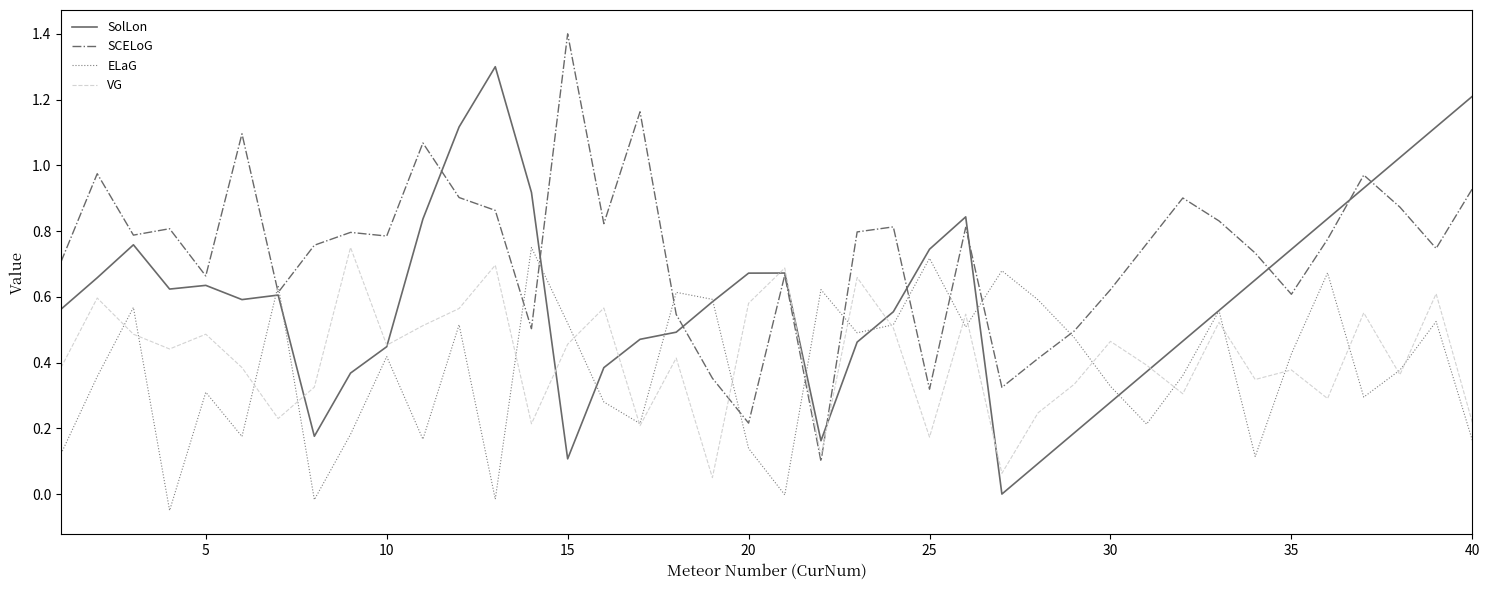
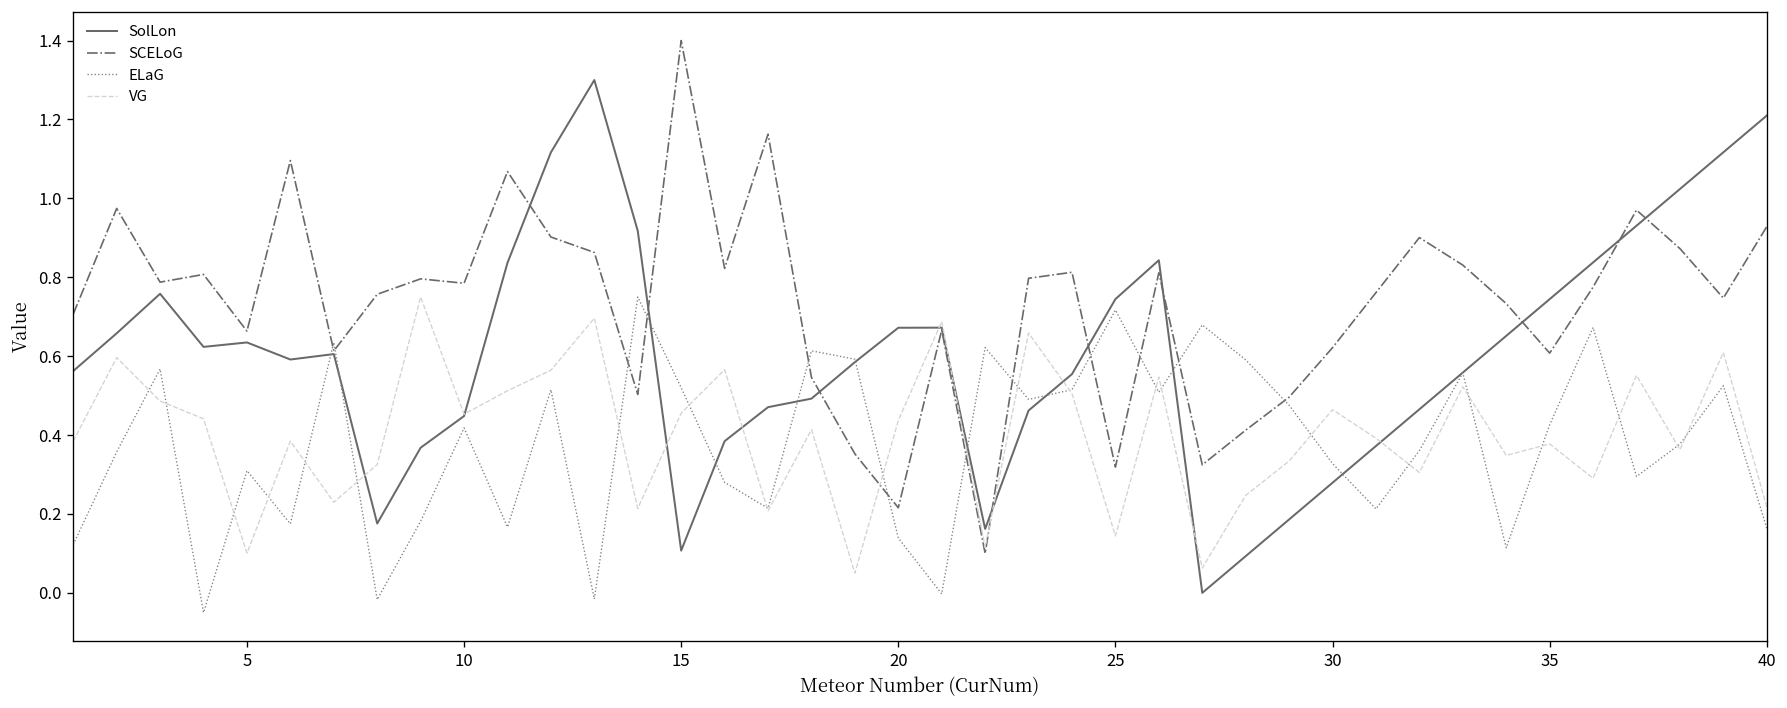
VG, 5: 0.49 -> 0.10
VG, 20: 0.58 -> 0.44
VG, 25: 0.17 -> 0.14
